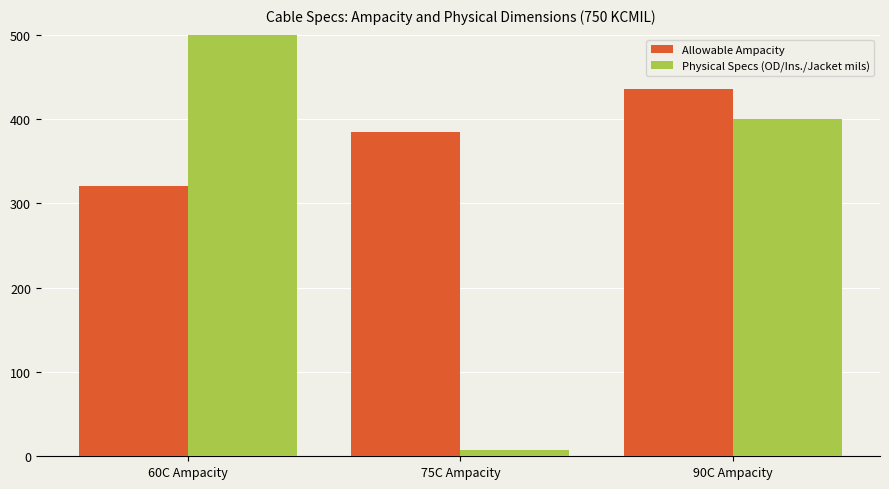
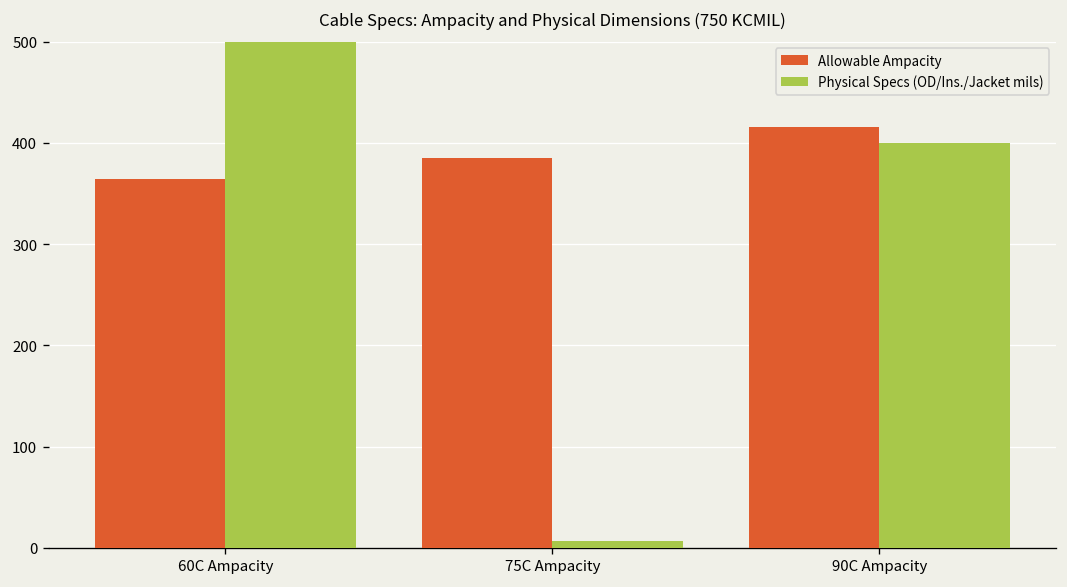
Allowable Ampacity, 60C Ampacity: 320 -> 360
Allowable Ampacity, 90C Ampacity: 440 -> 420
